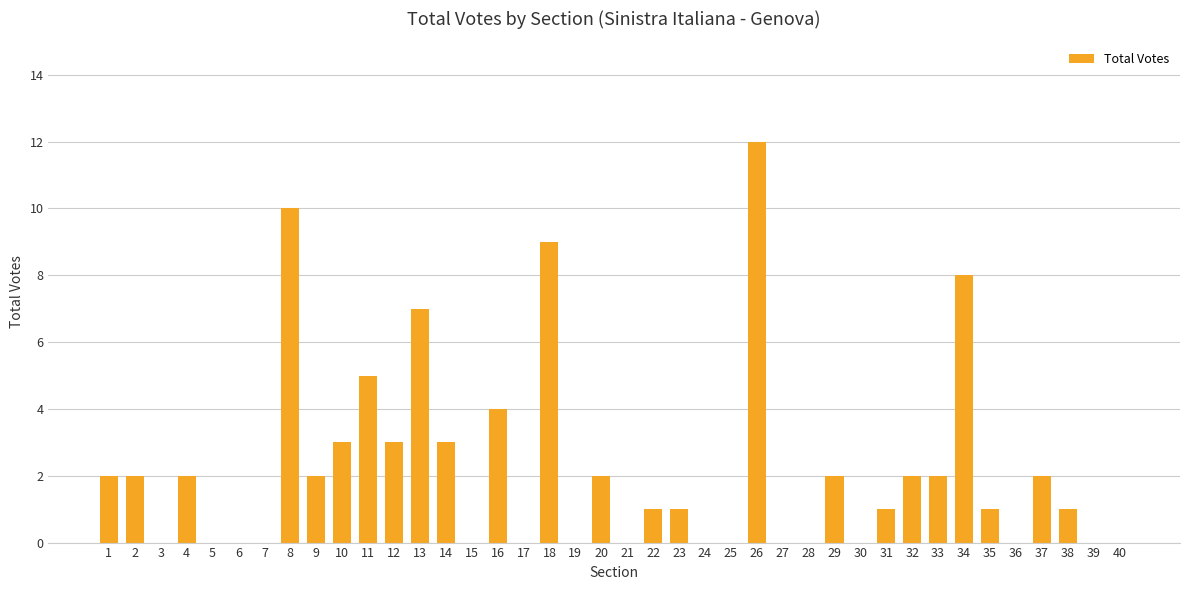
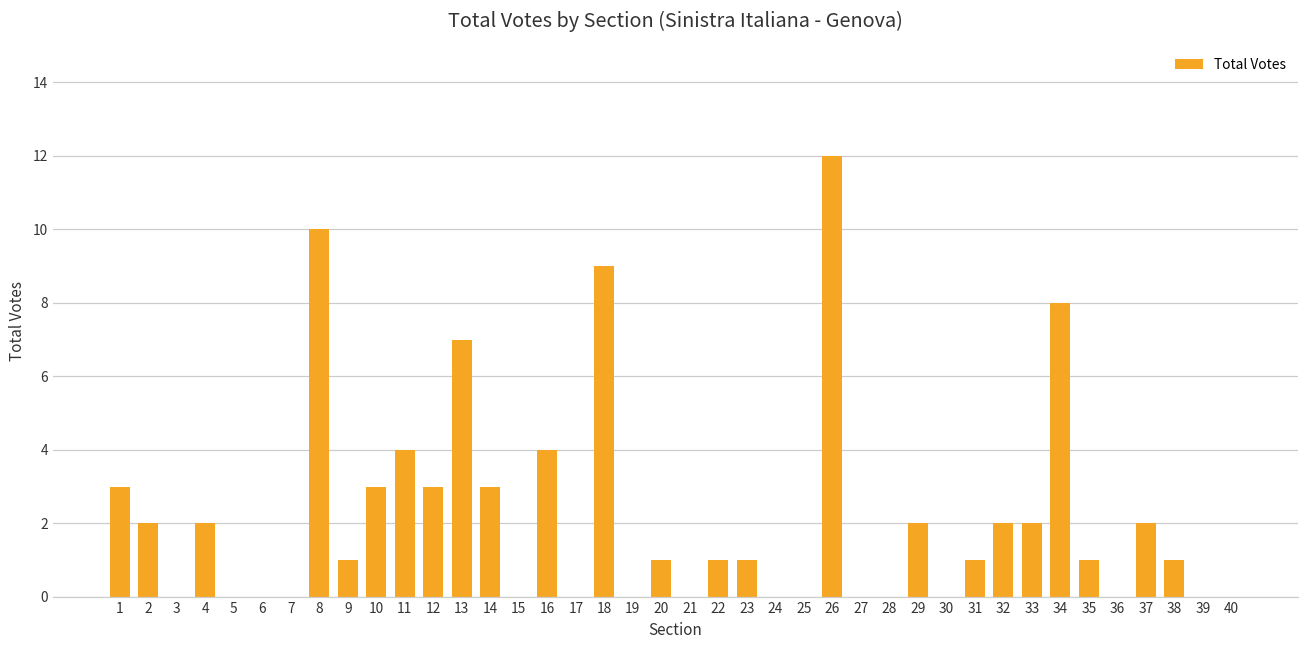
1: 2 -> 3
9: 2 -> 1
11: 5 -> 4
20: 2 -> 1
